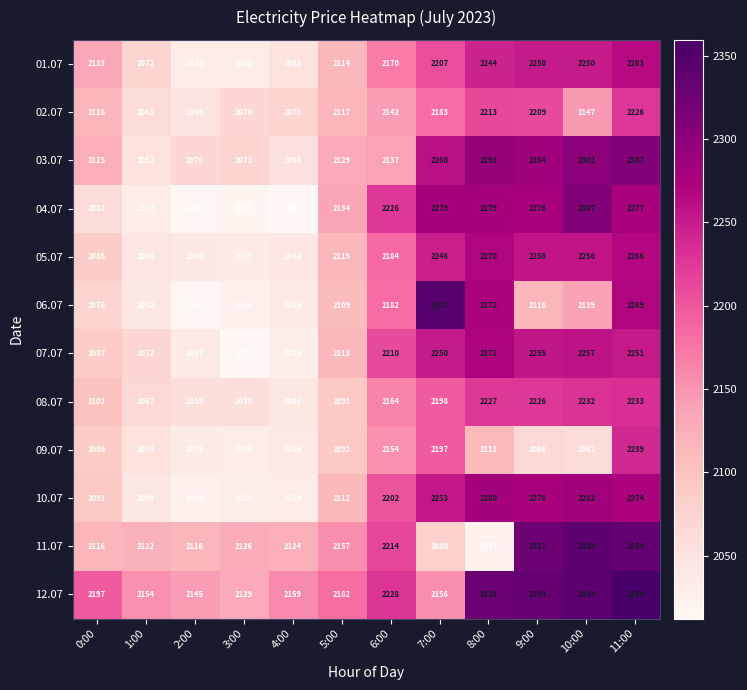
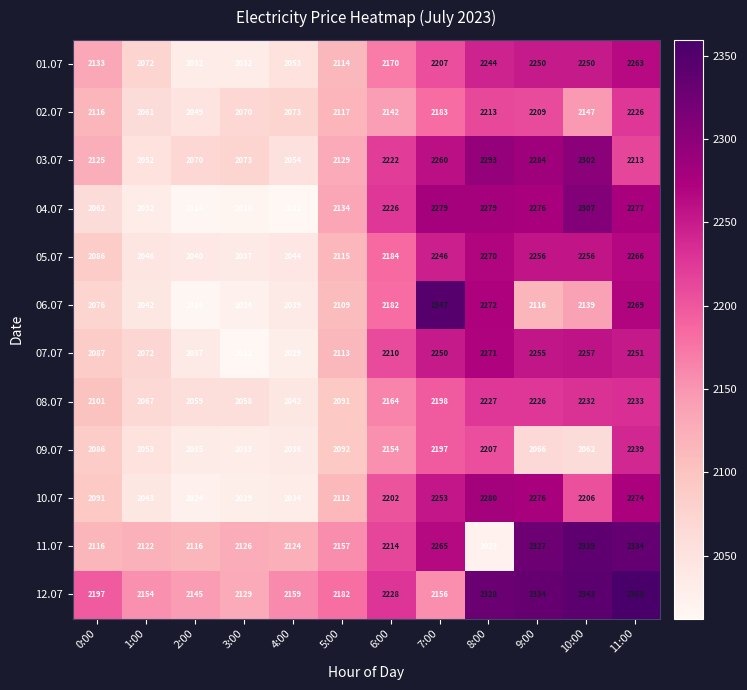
03.07, 6:00: 2137 -> 2222
03.07, 11:00: 2307 -> 2213
09.07, 8:00: 2111 -> 2207
10.07, 10:00: 2282 -> 2206
11.07, 7:00: 2080 -> 2265
